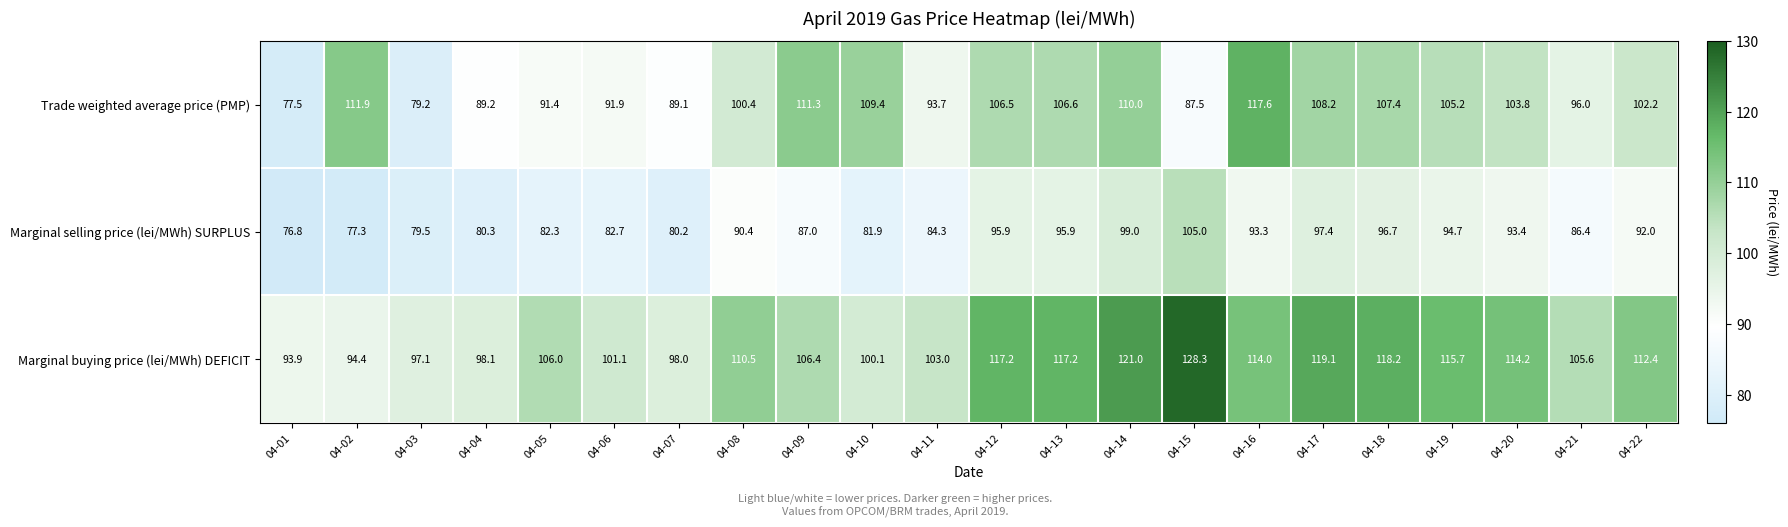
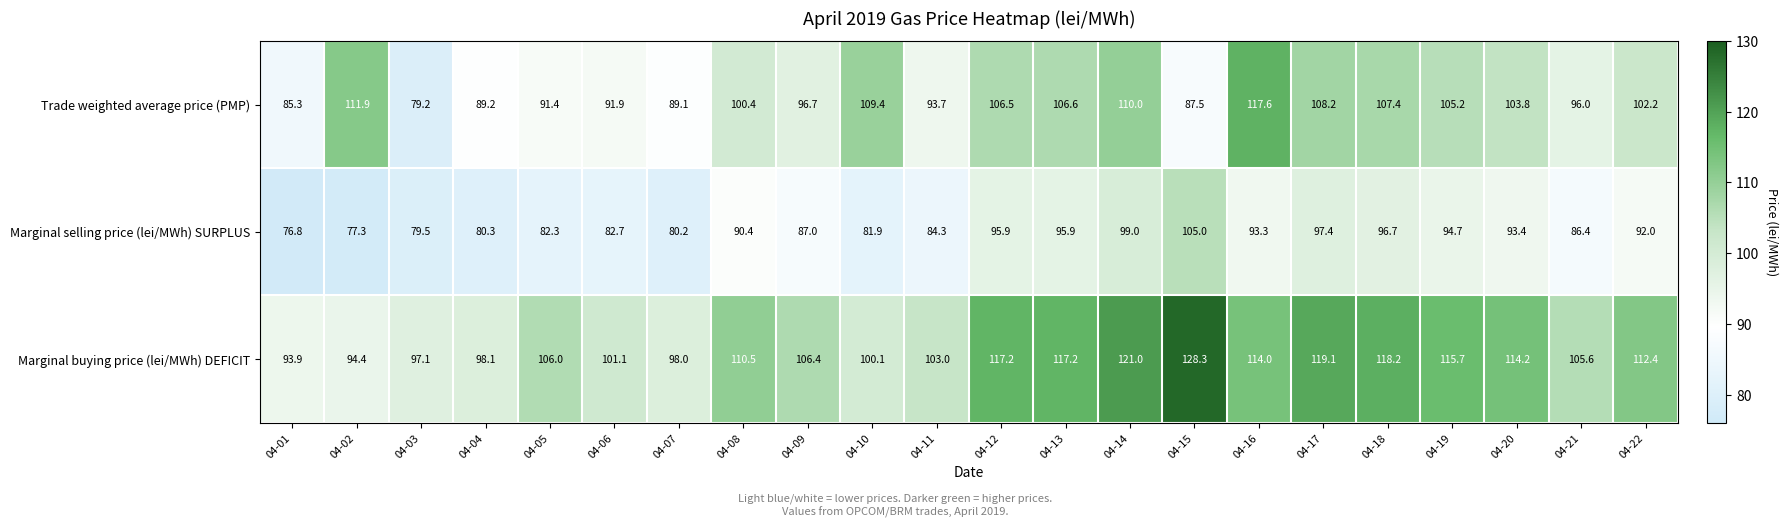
Trade weighted average price (PMP), 04-01: 77.5 -> 85.3
Trade weighted average price (PMP), 04-09: 111.3 -> 96.7
